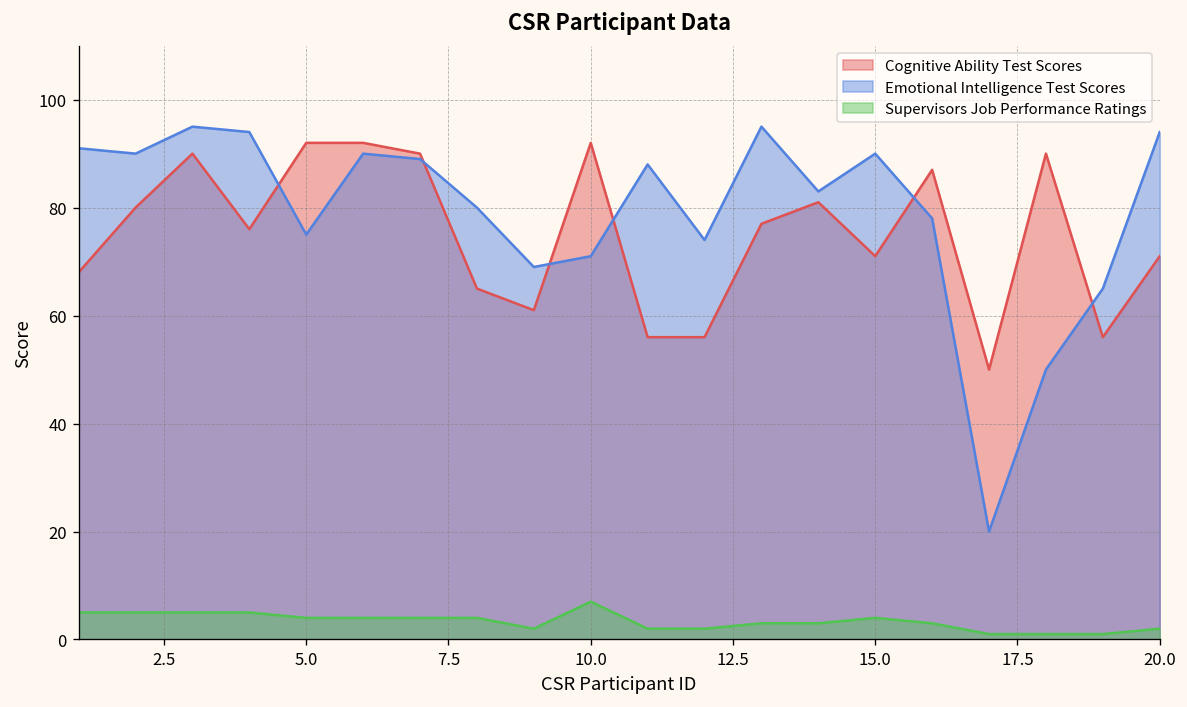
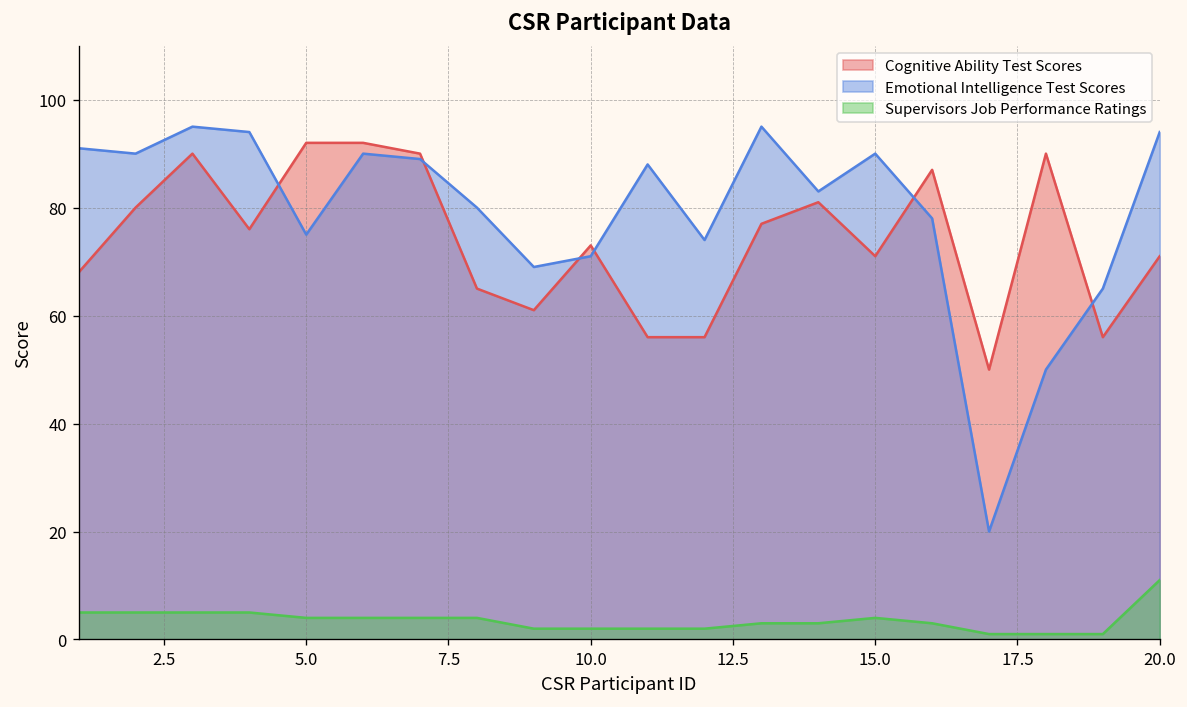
Cognitive Ability Test Scores, 10.0: 92 -> 73
Supervisors Job Performance Ratings, 10.0: 7 -> 2
Supervisors Job Performance Ratings, 20.0: 2 -> 11
